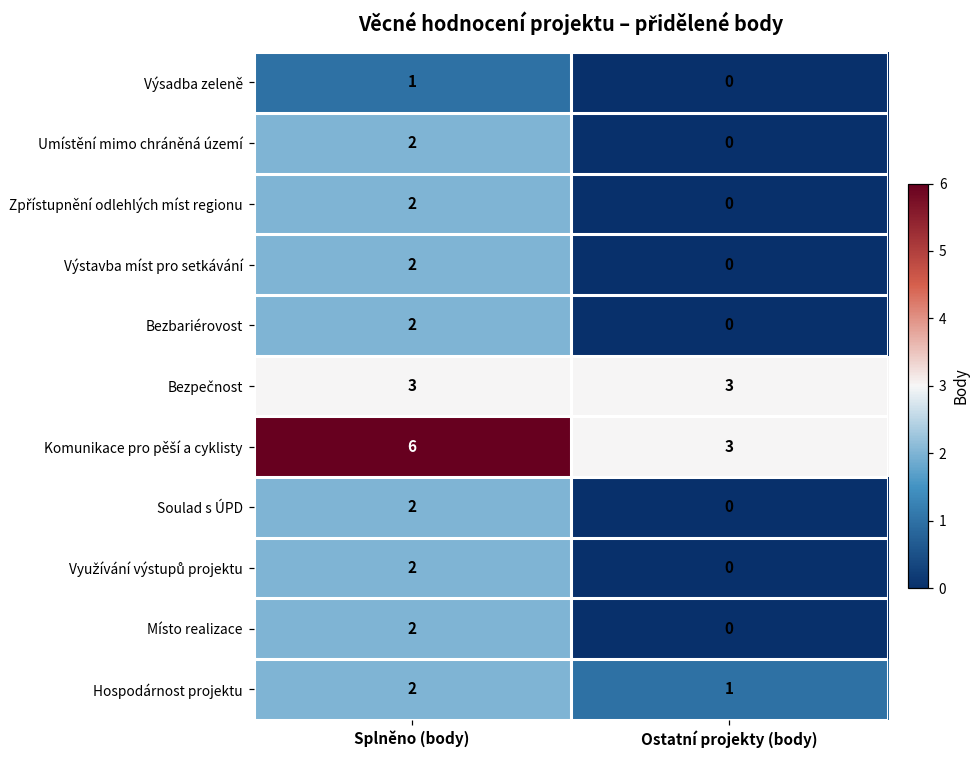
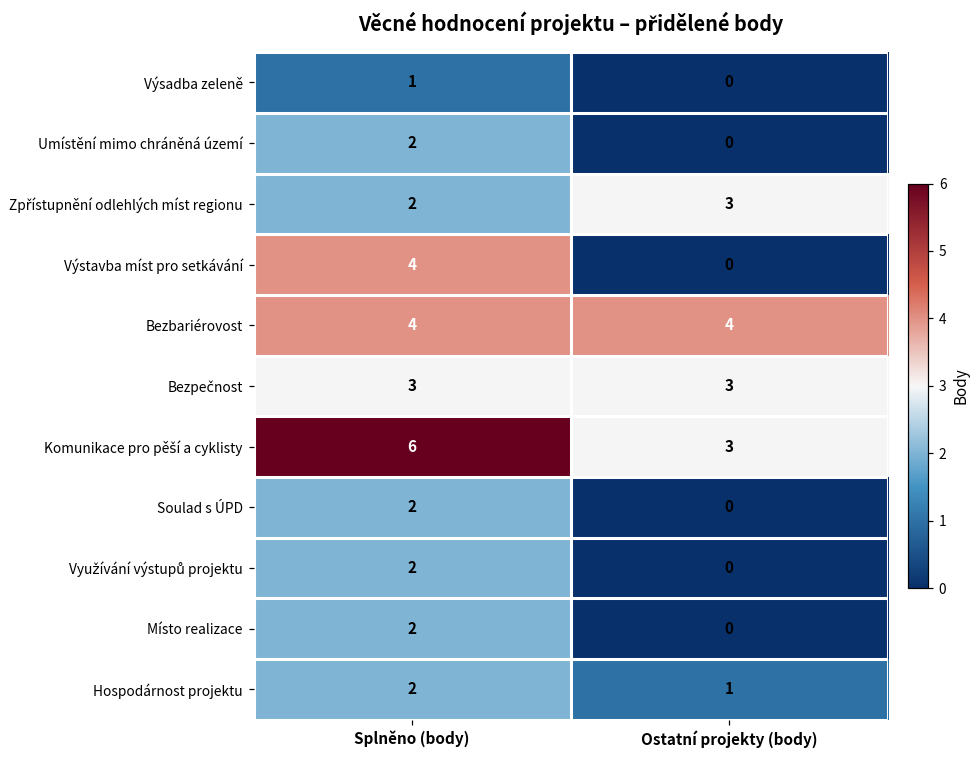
Zpřístupnění odlehlých míst regionu, Ostatní projekty (body): 0 -> 3
Výstavba míst pro setkávání, Splněno (body): 2 -> 4
Bezbariérovost, Splněno (body): 2 -> 4
Bezbariérovost, Ostatní projekty (body): 0 -> 4
